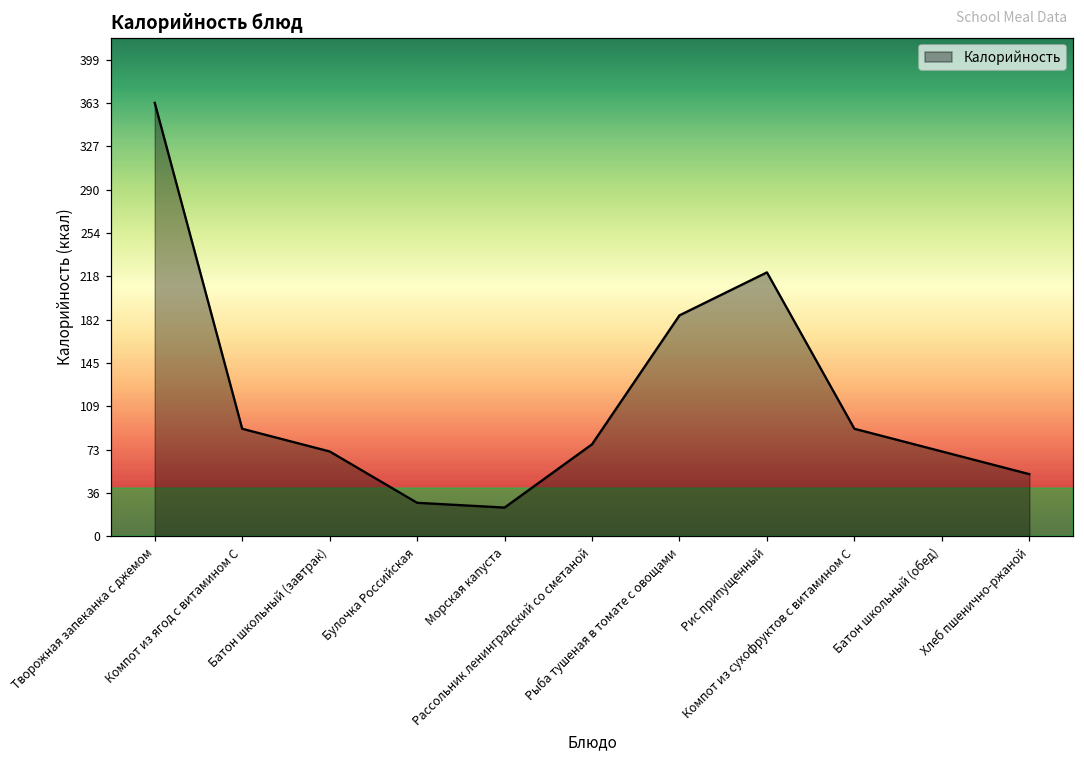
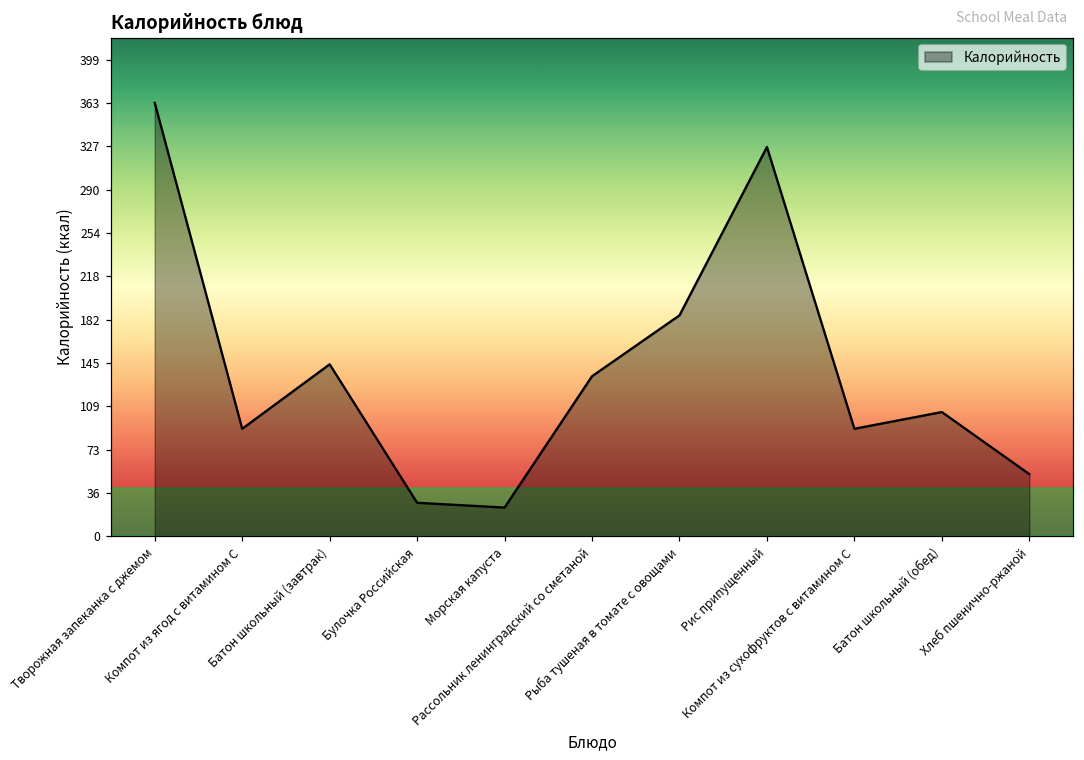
Батон школьный (завтрак): 71 -> 144
Рассольник ленинградский со сметаной: 77 -> 134
Рис припущенный: 221 -> 326
Батон школьный (обед): 71 -> 104
